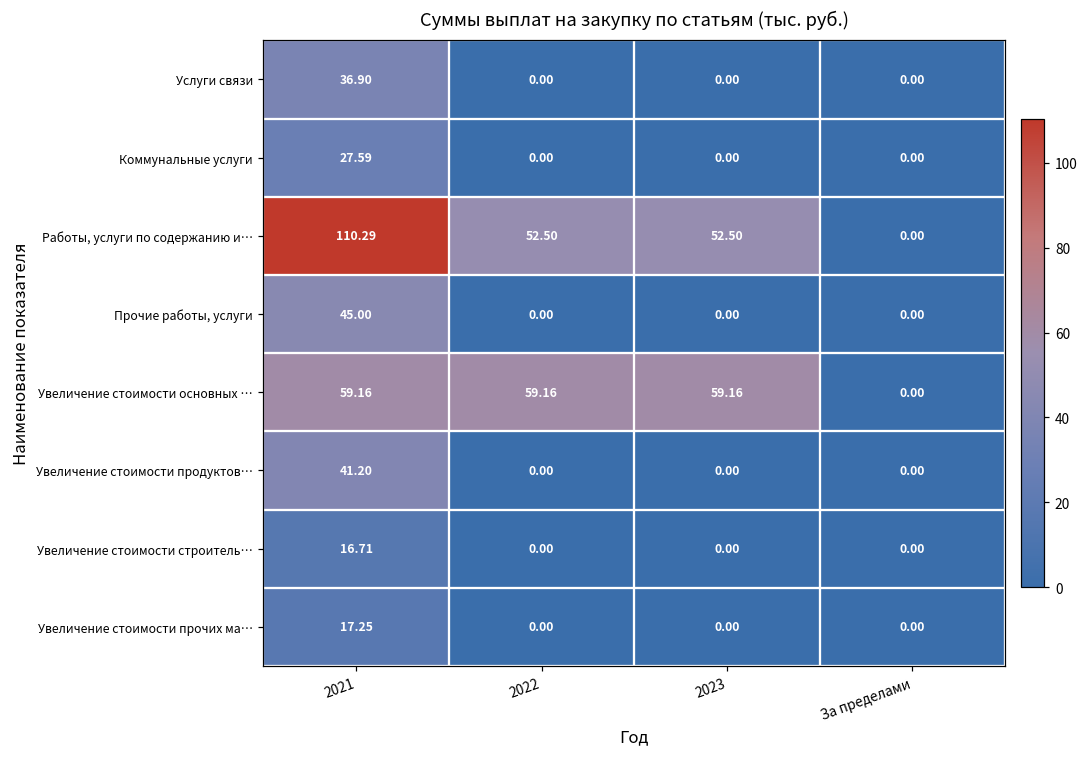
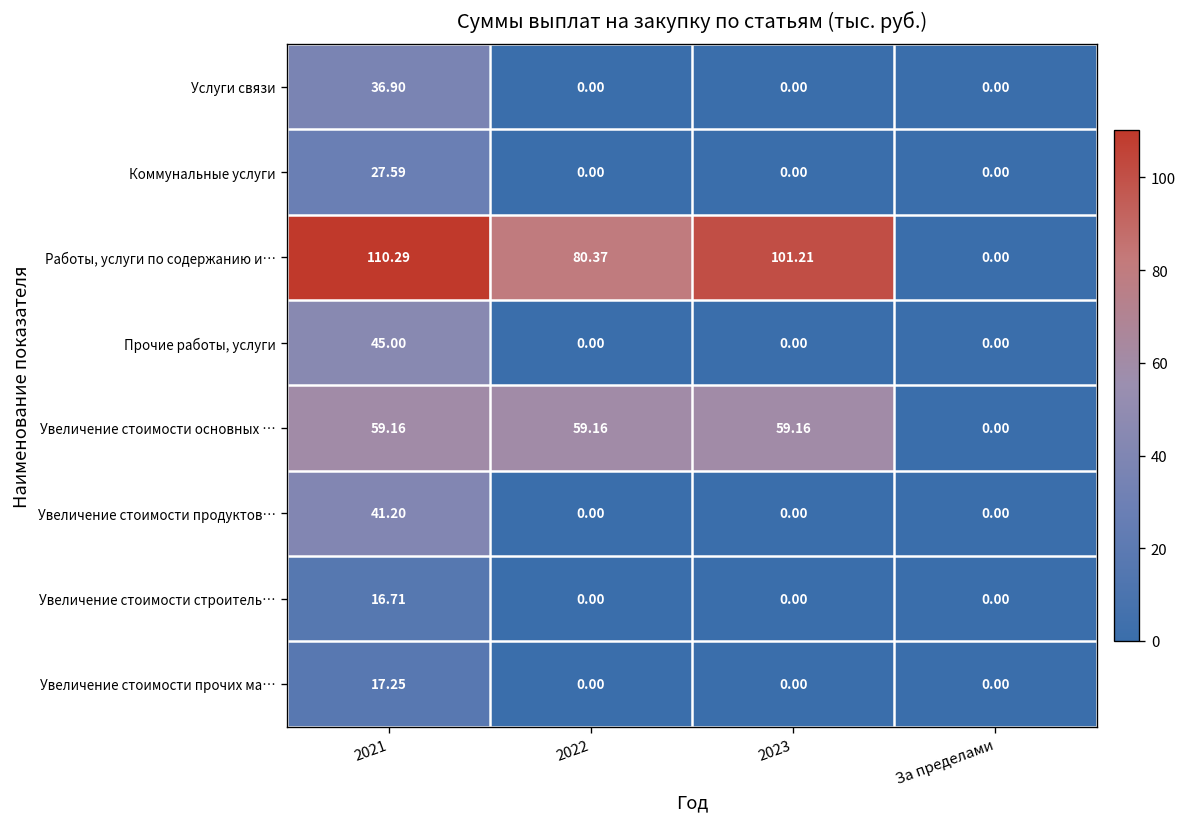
Работы, услуги по содержанию и…, 2022: 52.50 -> 80.37
Работы, услуги по содержанию и…, 2023: 52.50 -> 101.21
